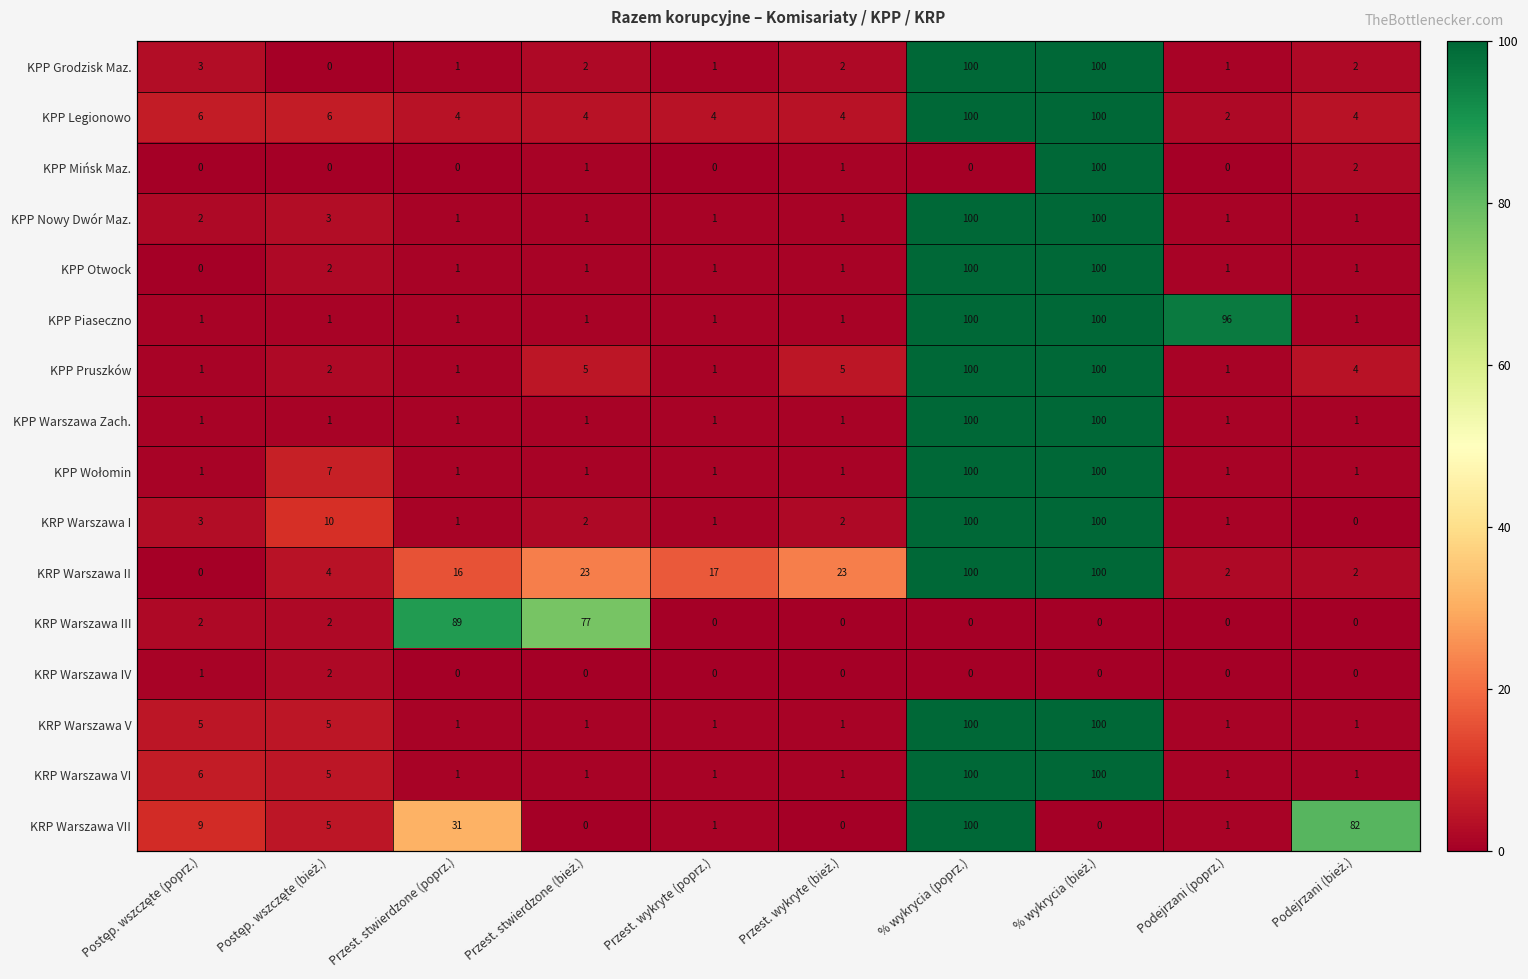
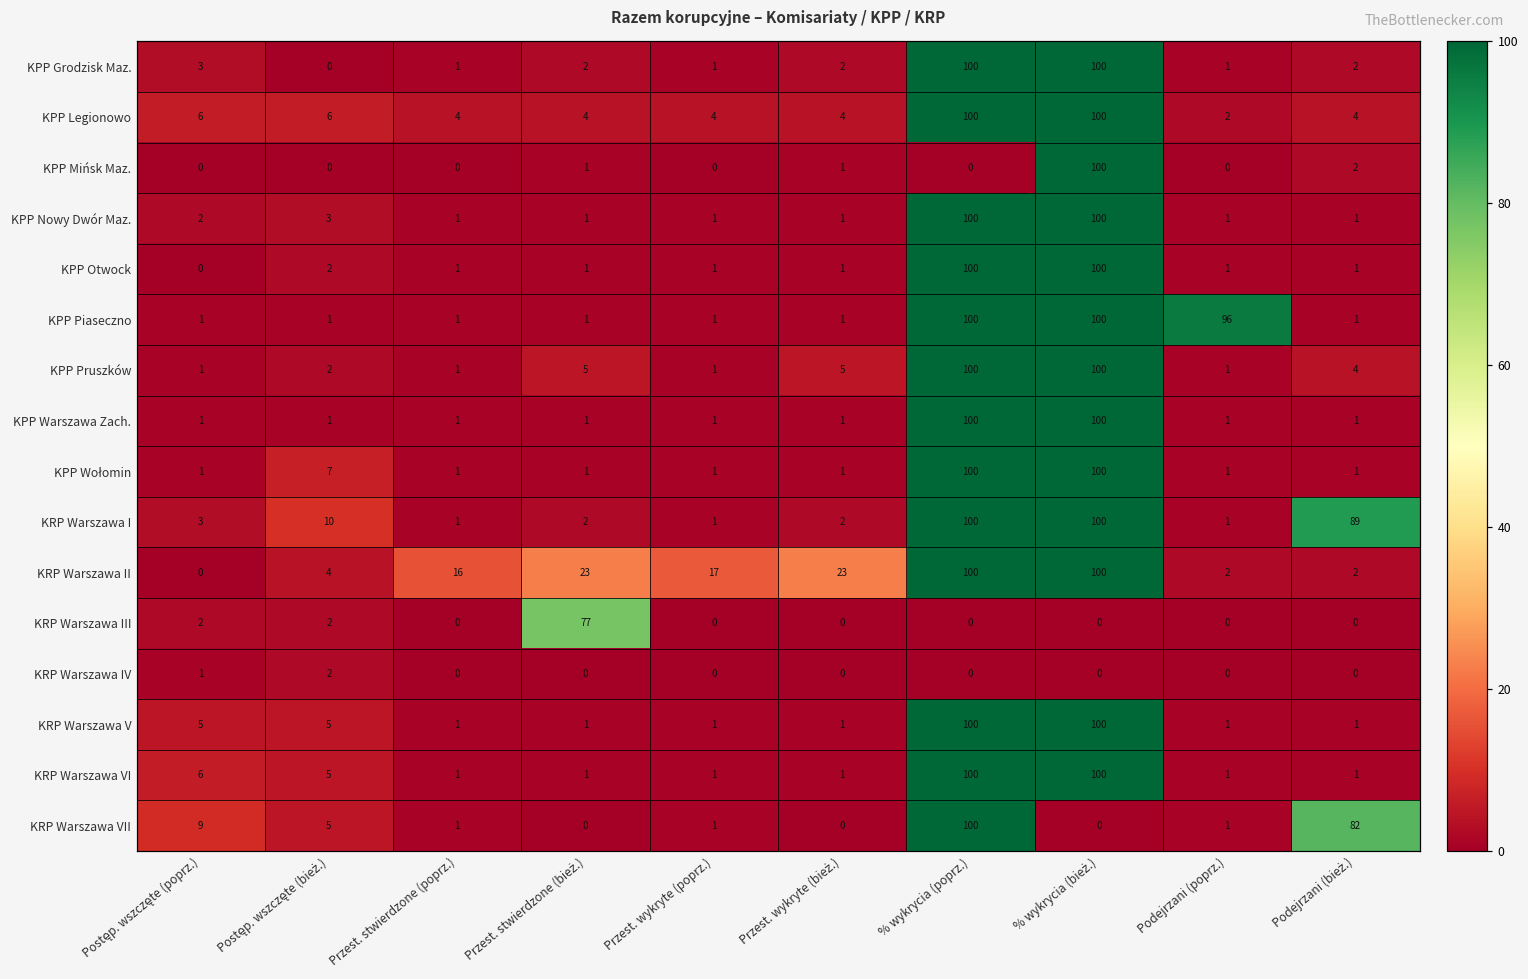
KRP Warszawa I, Podejrzani (bież.): 0 -> 89
KRP Warszawa III, Przest. stwierdzone (poprz.): 89 -> 0
KRP Warszawa VII, Przest. stwierdzone (poprz.): 31 -> 1
